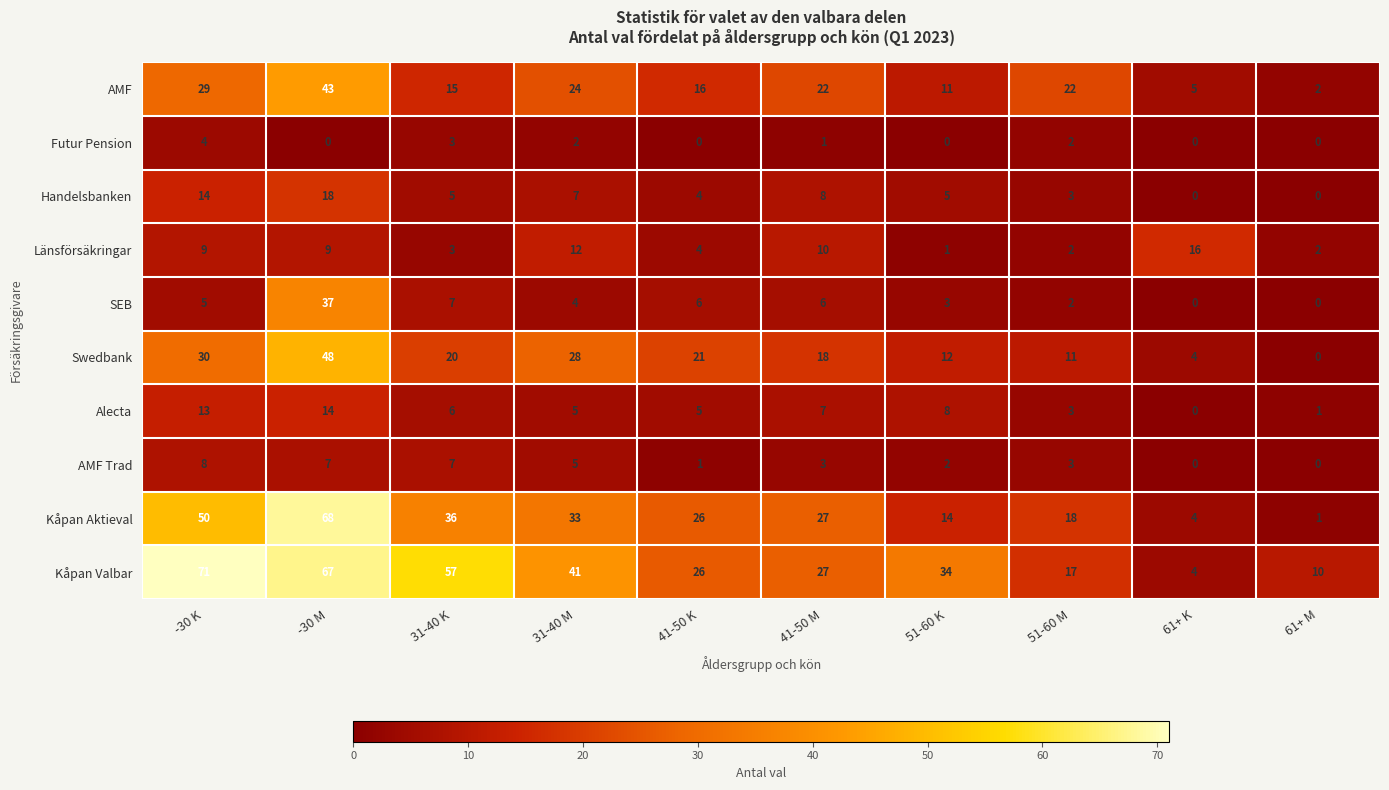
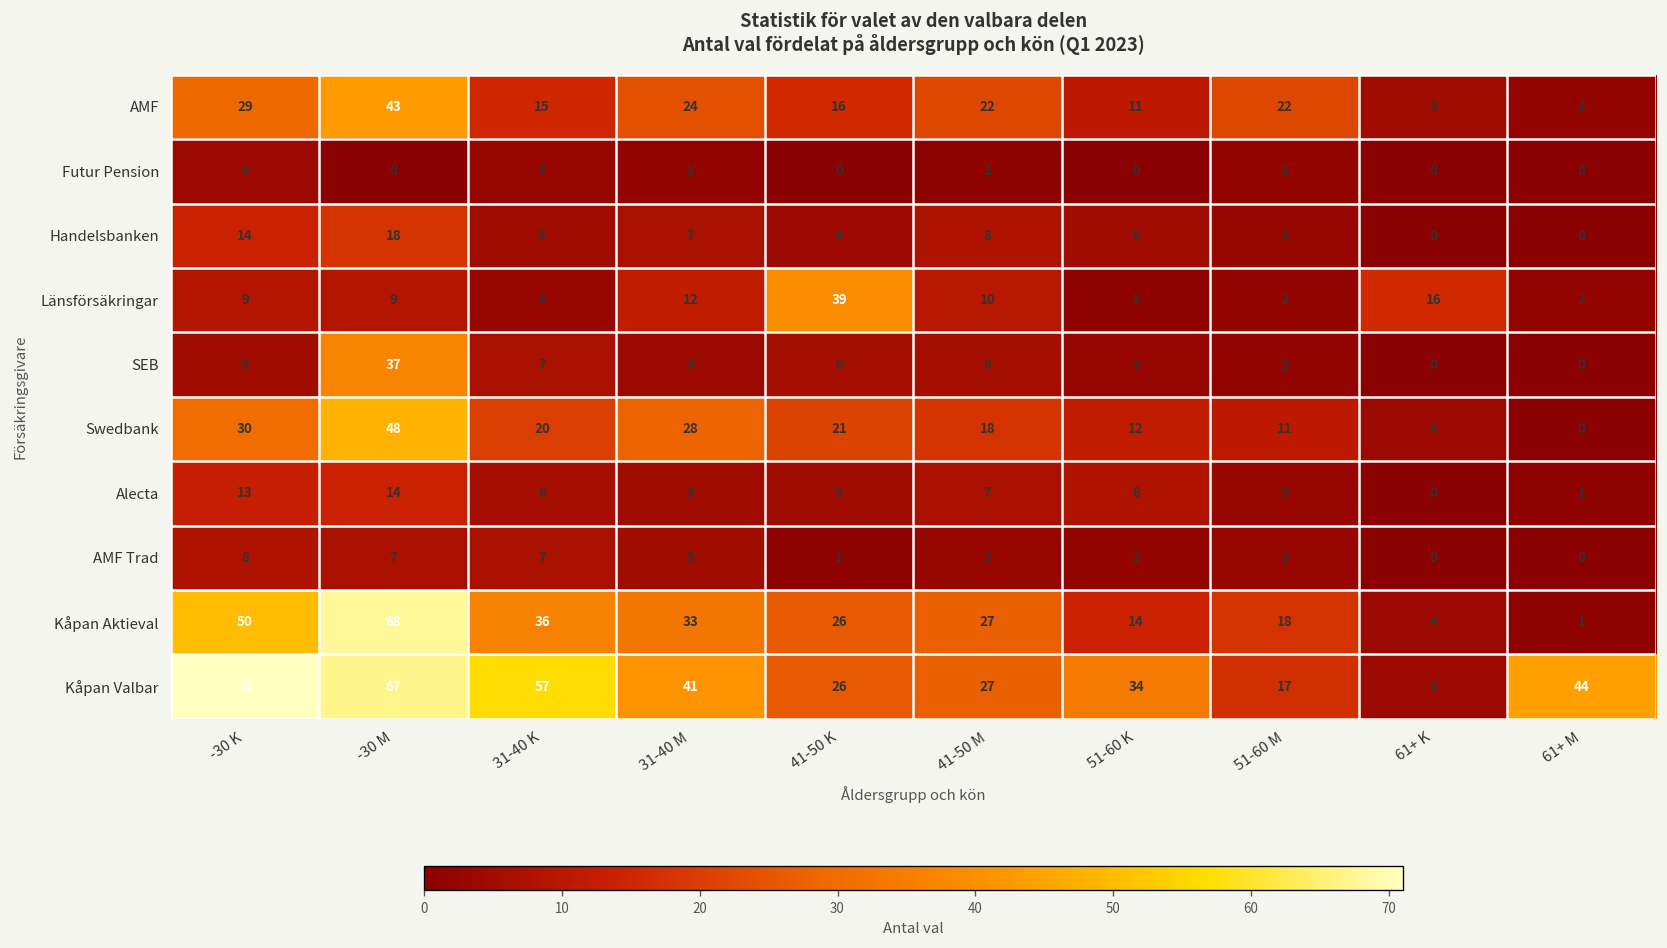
Länsförsäkringar, 41-50 K: 4 -> 39
Kåpan Valbar, 61+ M: 10 -> 44
